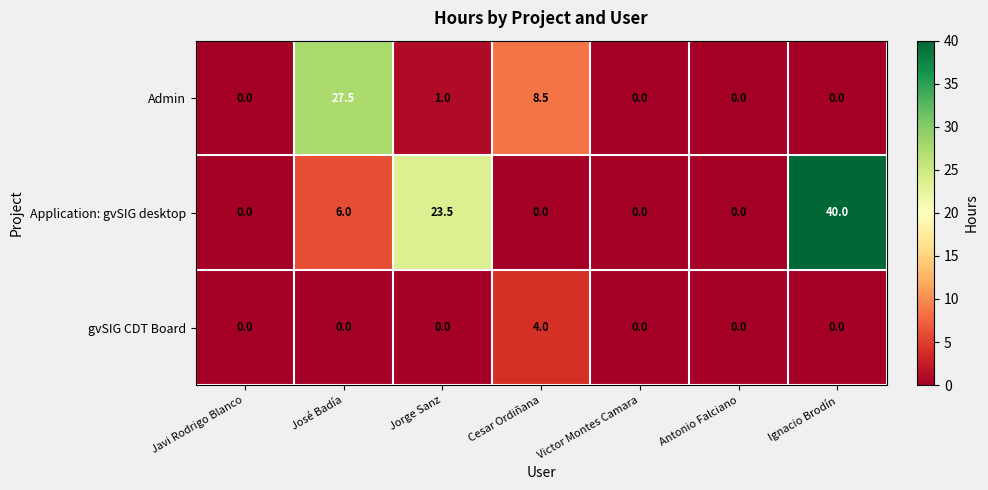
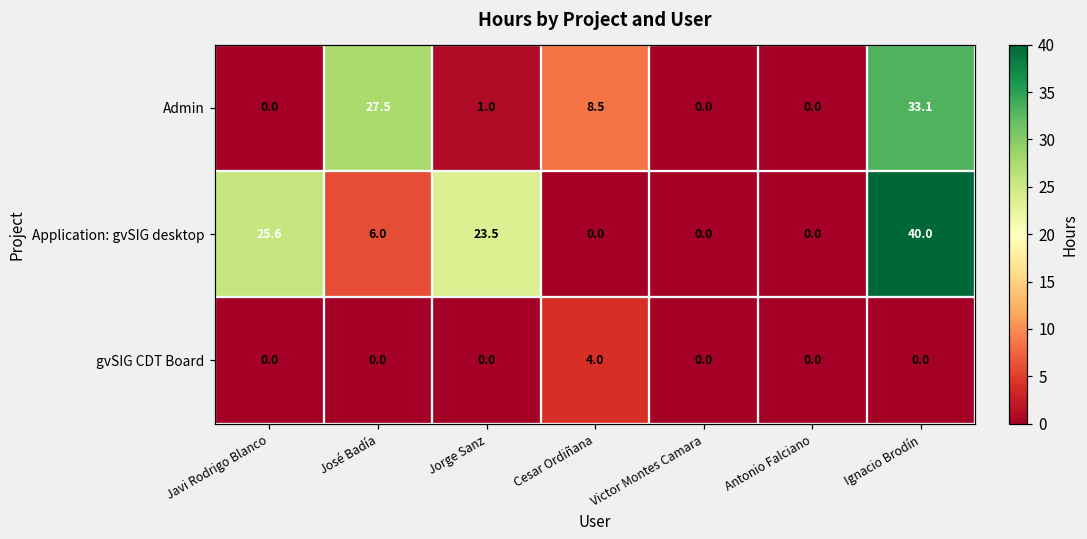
Admin, Ignacio Brodín: 0.0 -> 33.1
Application: gvSIG desktop, Javi Rodrigo Blanco: 0.0 -> 25.6
